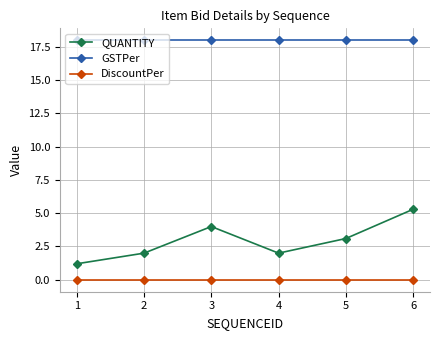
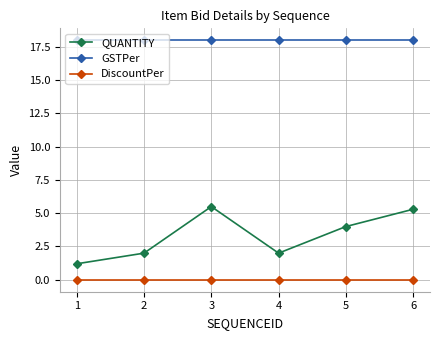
QUANTITY, 3: 4.0 -> 5.5
QUANTITY, 5: 3.1 -> 4.0
